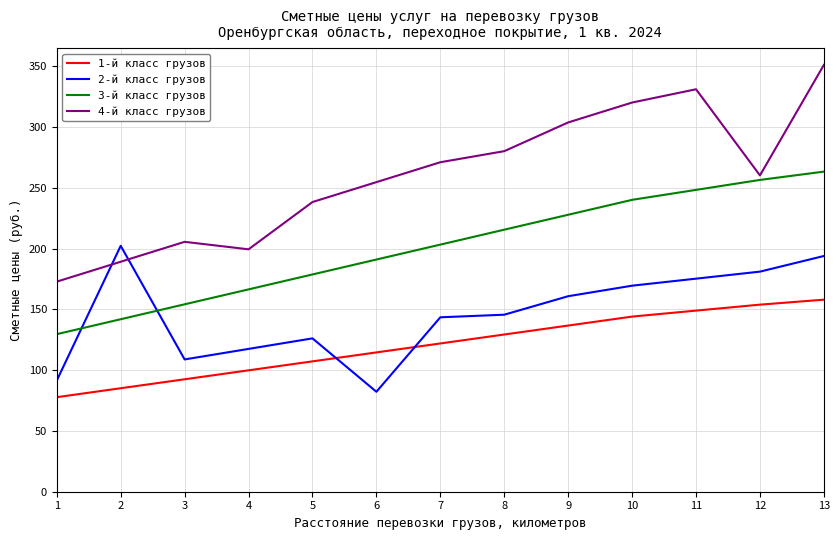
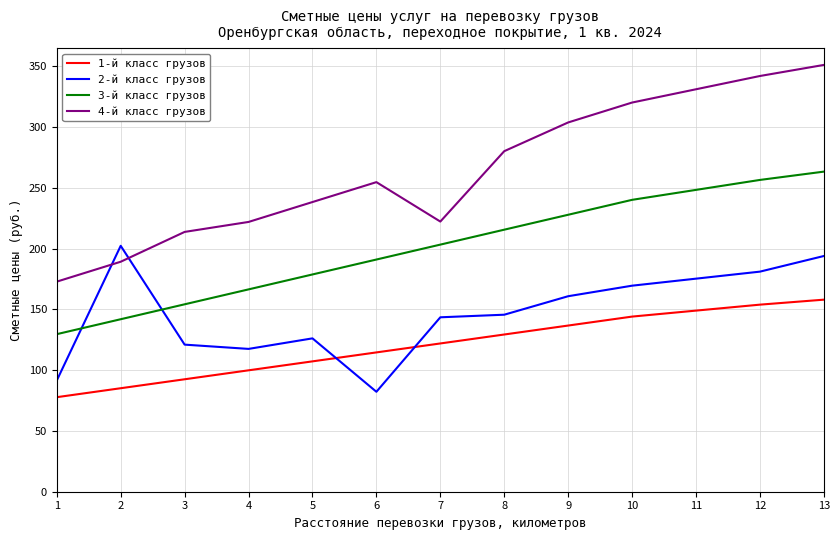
2-й класс грузов, 3: 109 -> 121
4-й класс грузов, 3: 206 -> 214
4-й класс грузов, 4: 200 -> 222
4-й класс грузов, 7: 271 -> 222
4-й класс грузов, 12: 260 -> 342
